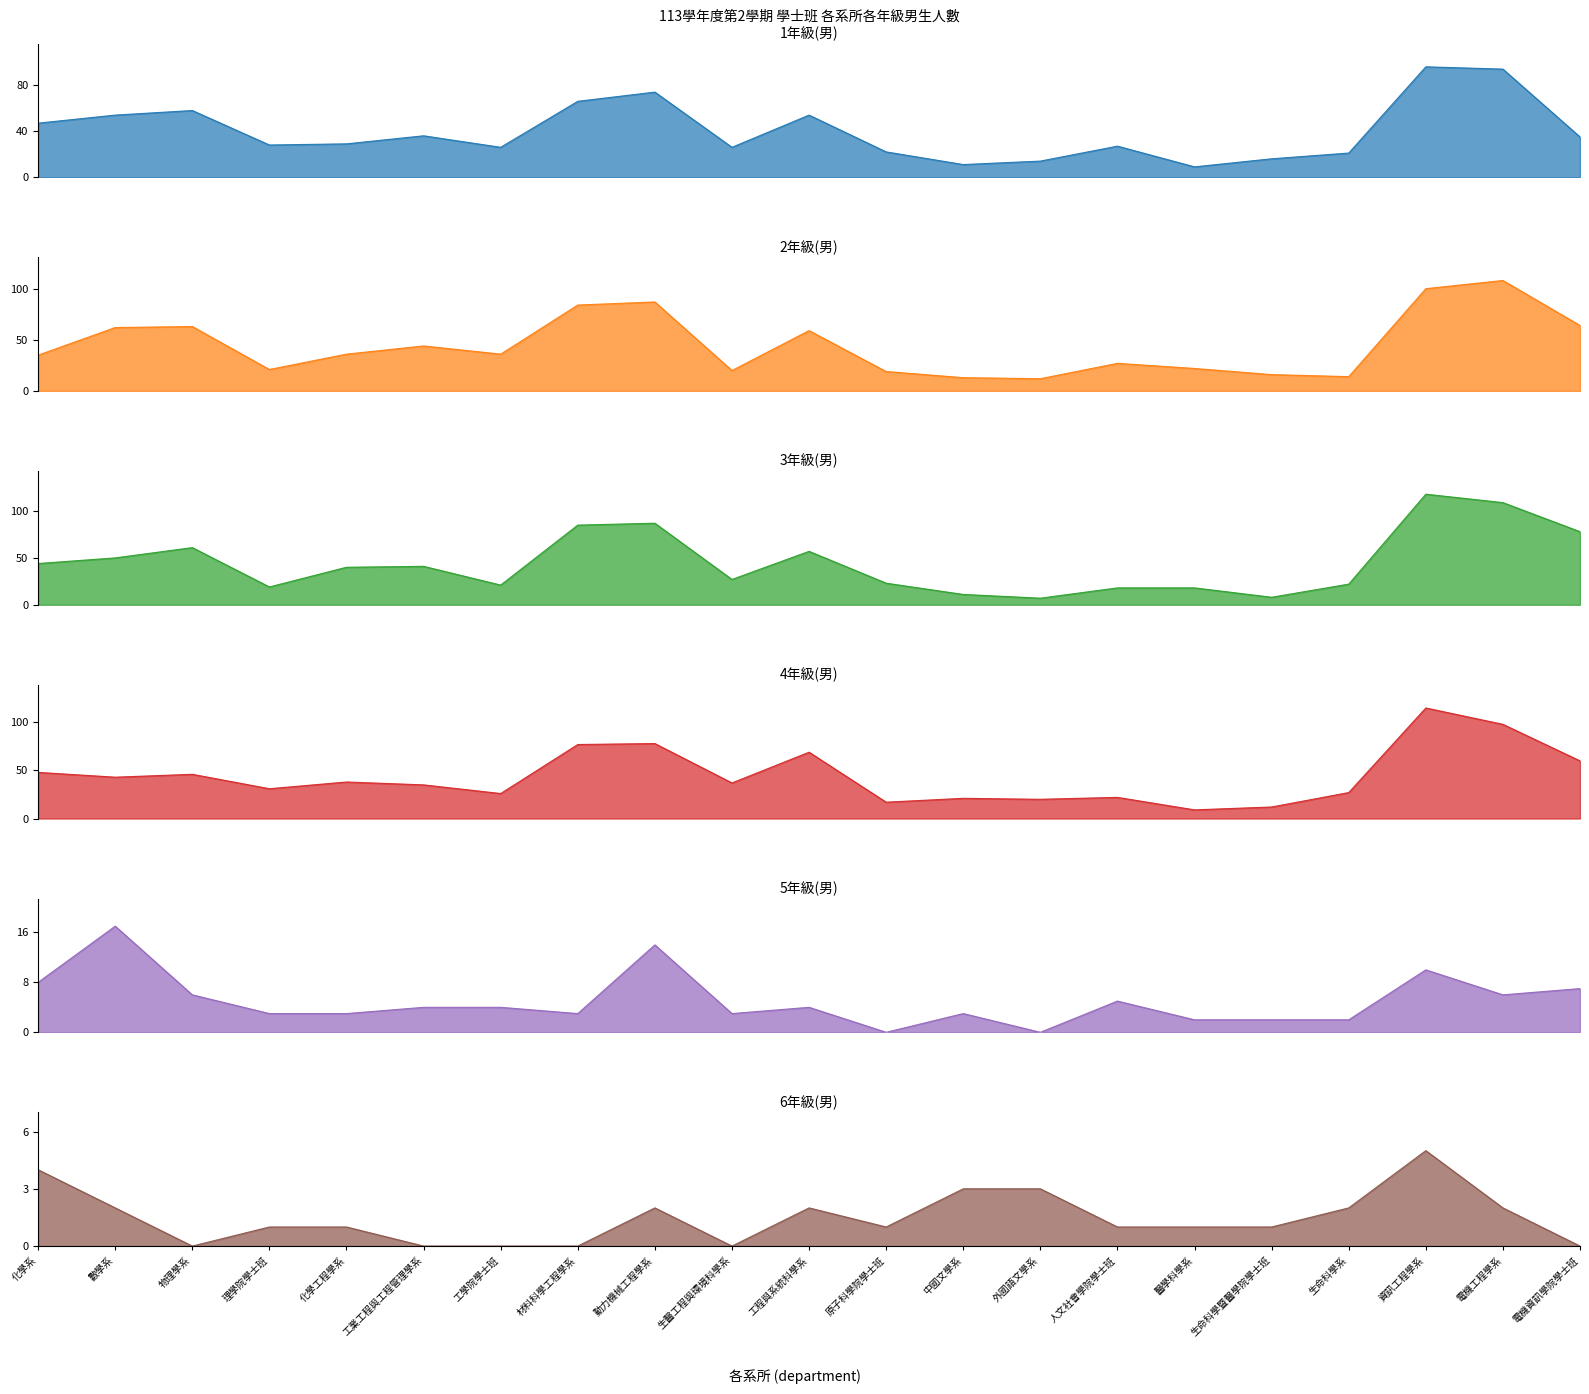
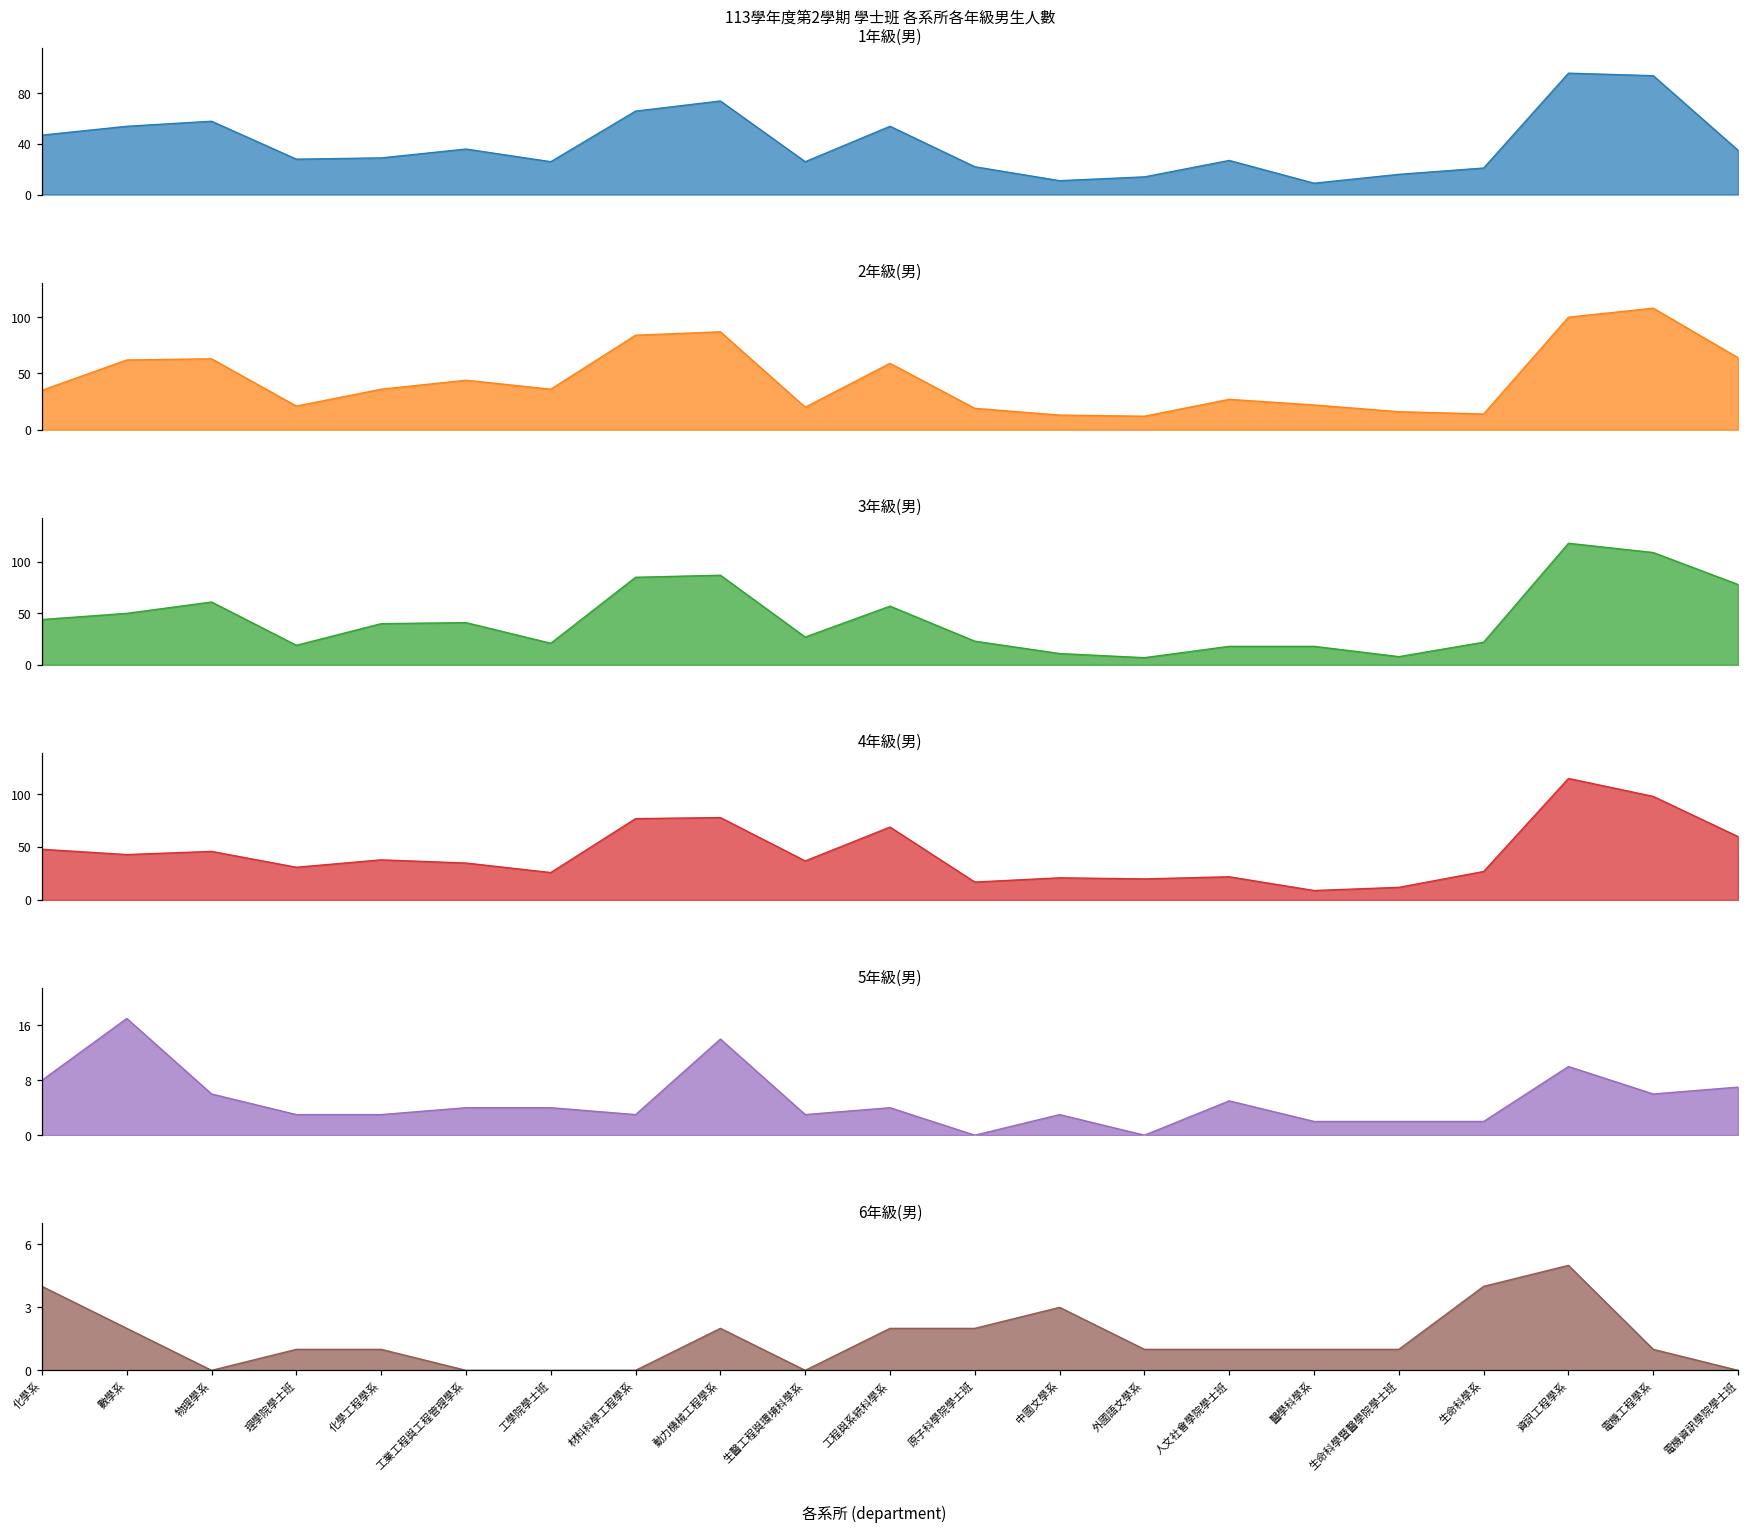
6年級(男), 原子科學院學士班: 1 -> 2
6年級(男), 外國語文學系: 3 -> 1
6年級(男), 生命科學系: 2 -> 4
6年級(男), 電機工程學系: 2 -> 1
